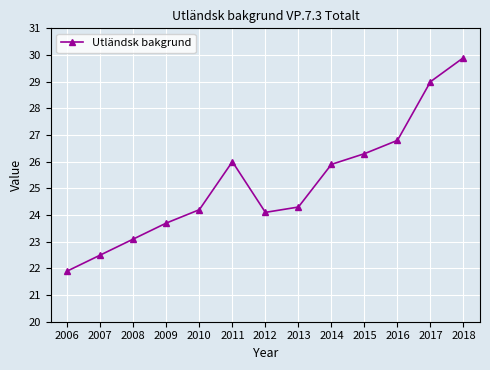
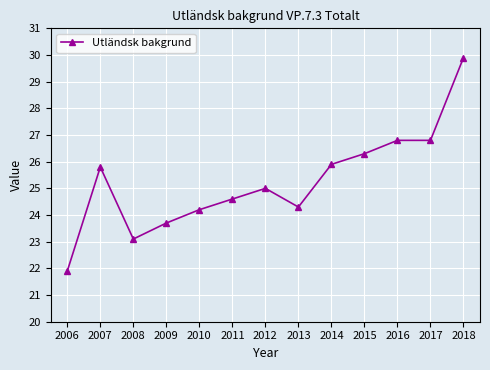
2007: 22.5 -> 25.8
2011: 26.0 -> 24.6
2012: 24.1 -> 25.0
2017: 29.0 -> 26.8
